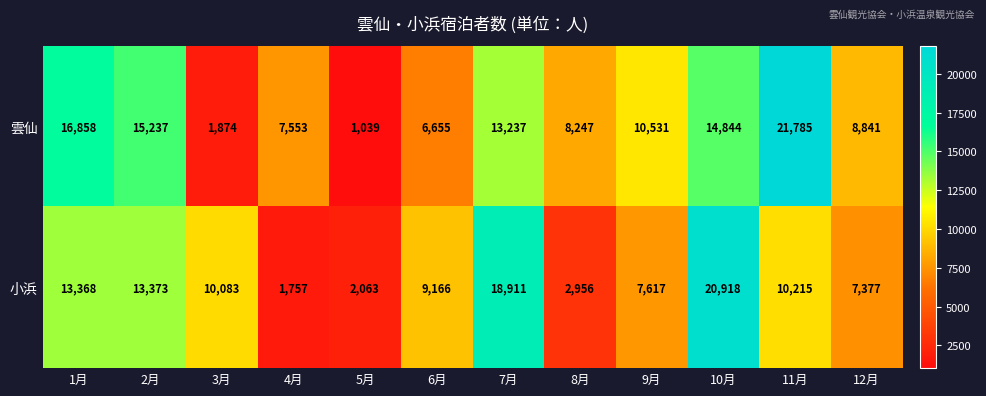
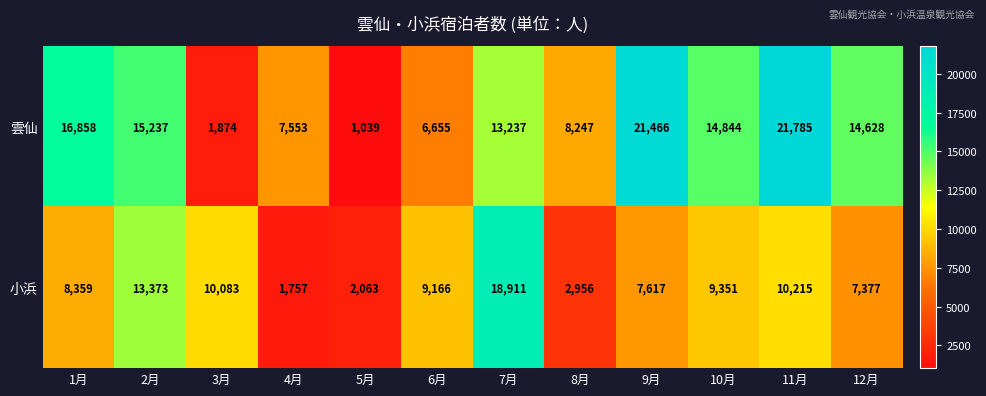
雲仙, 9月: 10,531 -> 21,466
雲仙, 12月: 8,841 -> 14,628
小浜, 1月: 13,368 -> 8,359
小浜, 10月: 20,918 -> 9,351
